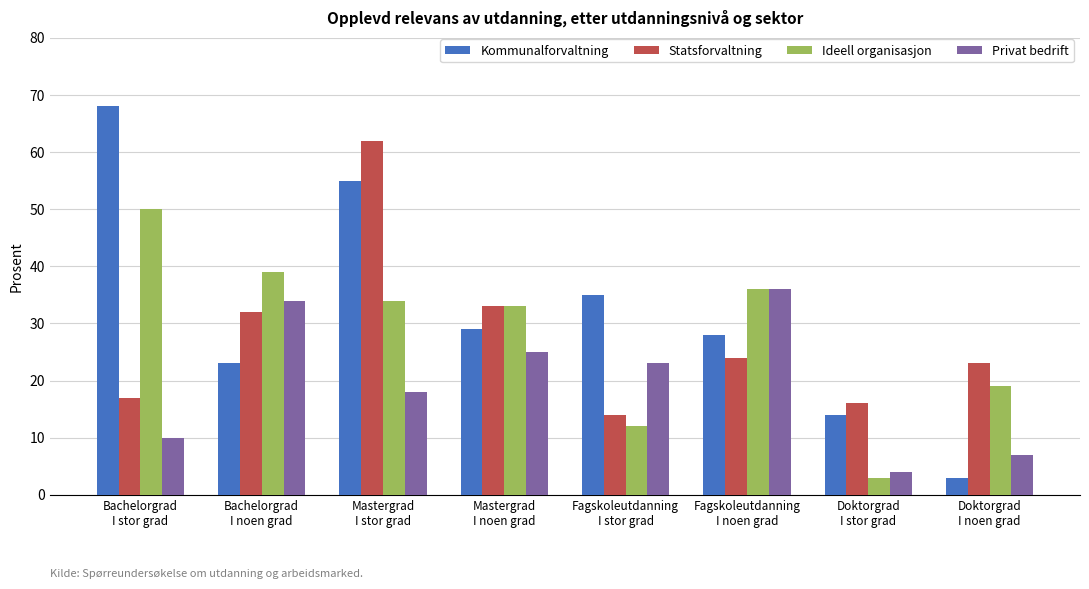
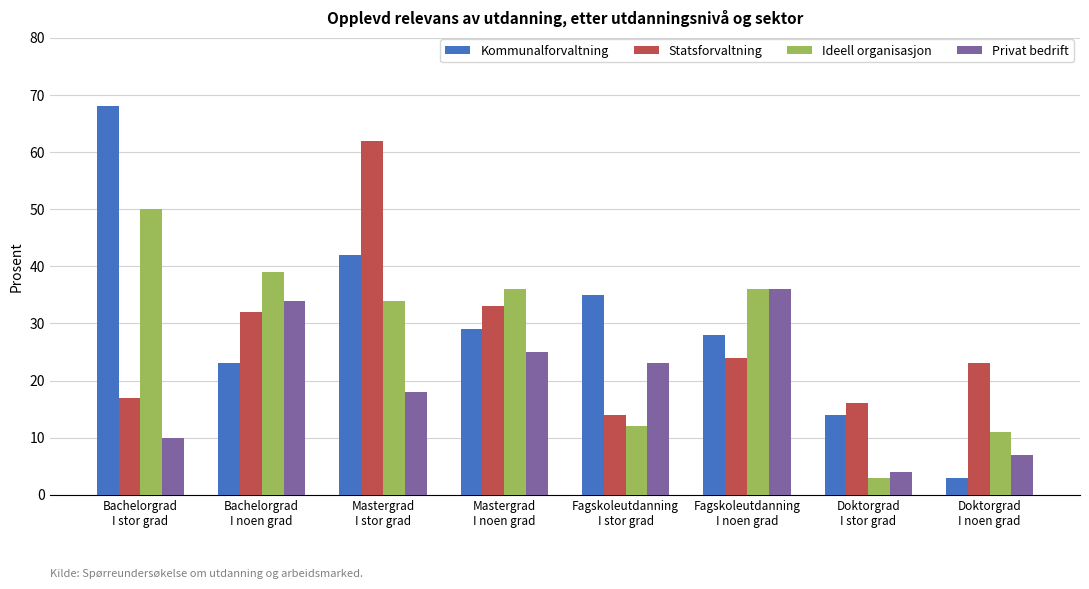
Kommunalforvaltning, Mastergrad I stor grad: 55 -> 42
Ideell organisasjon, Mastergrad I noen grad: 33 -> 36
Ideell organisasjon, Doktorgrad I noen grad: 19 -> 11
